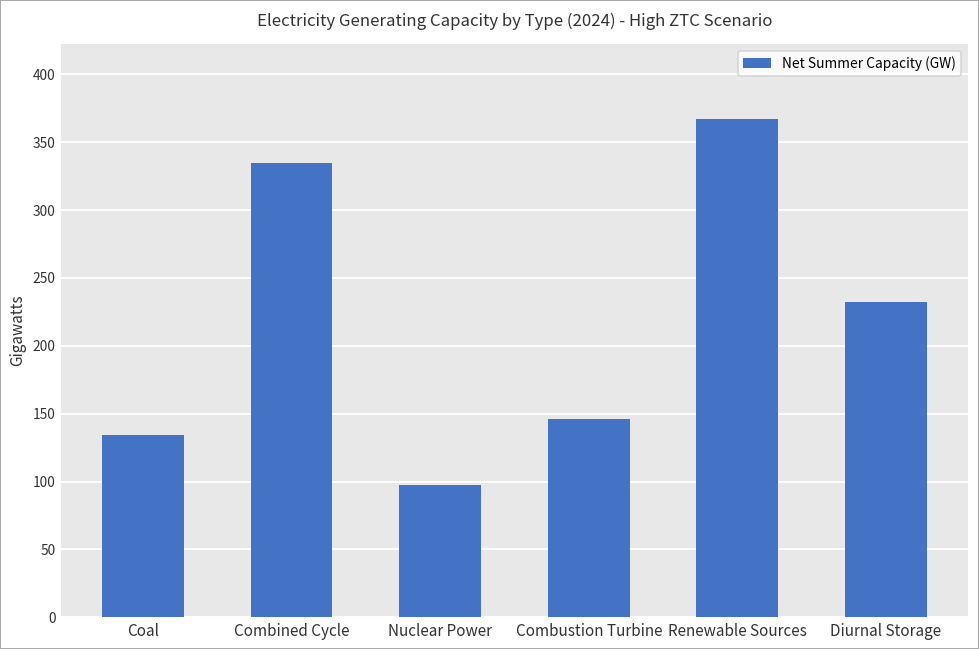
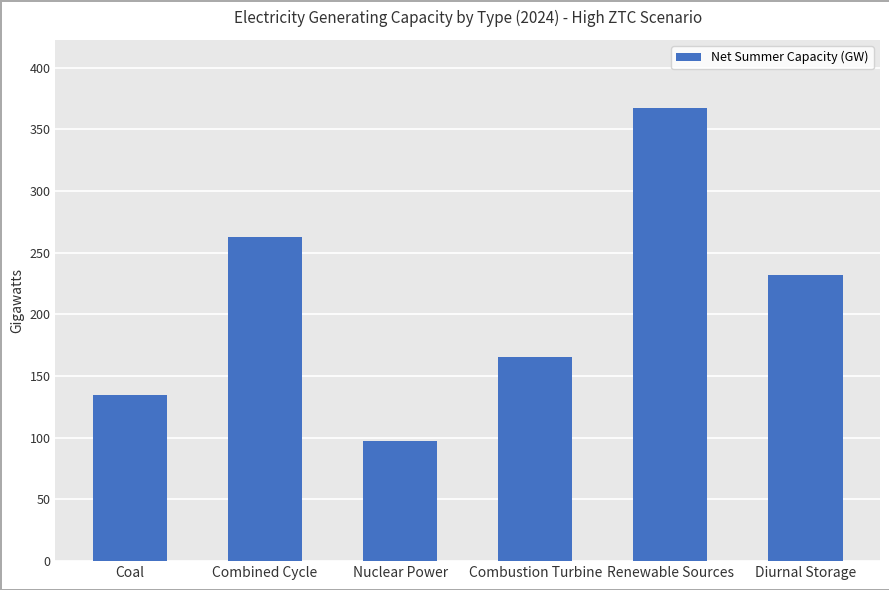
Combined Cycle: 334 -> 263
Combustion Turbine: 146 -> 165
